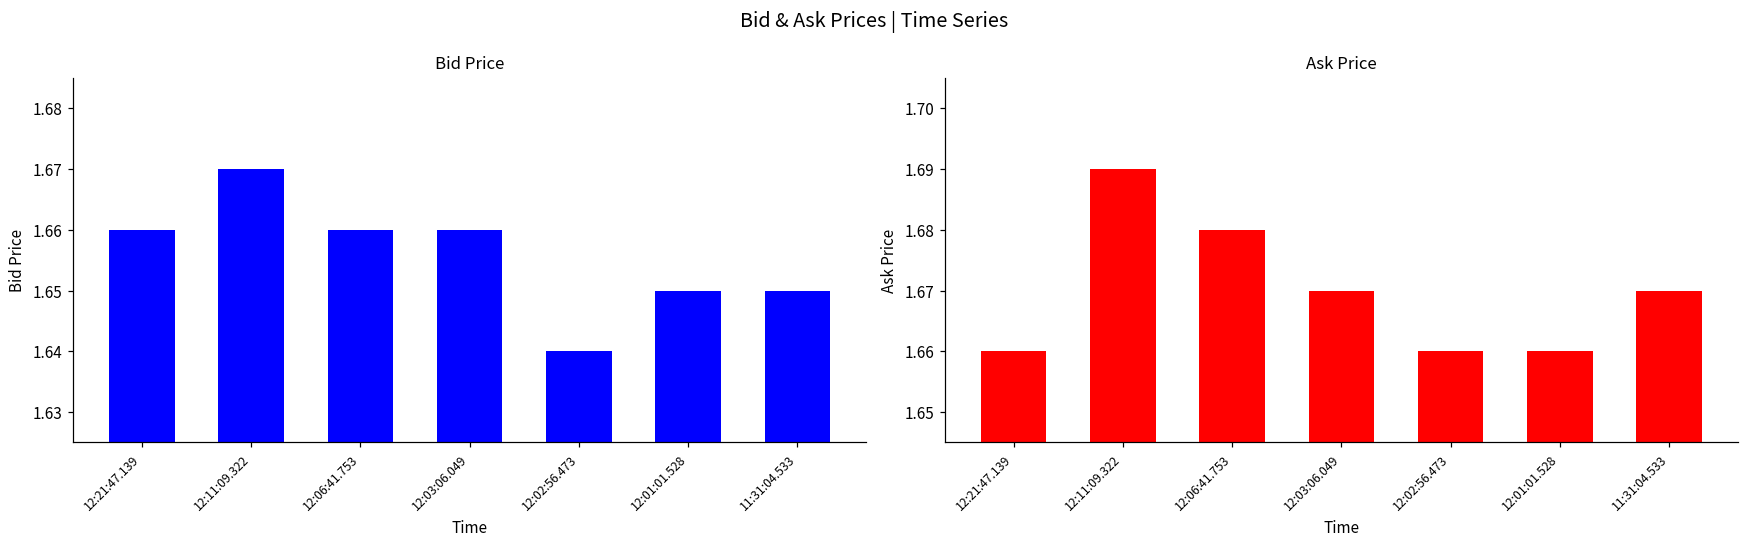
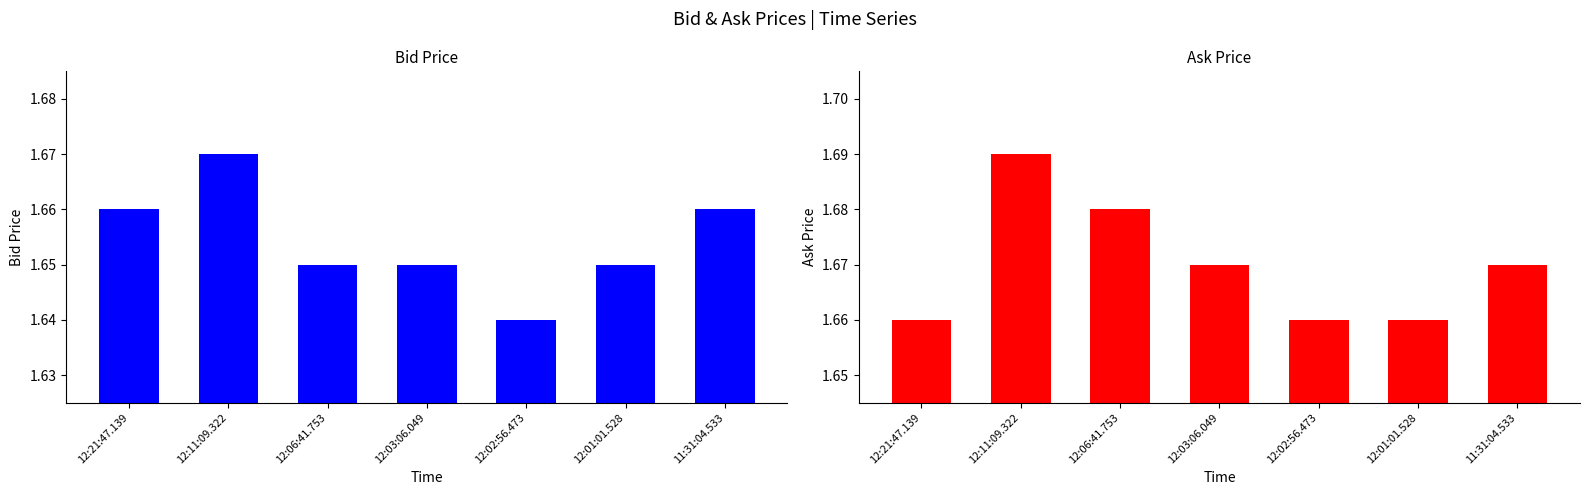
Bid Price, 12:06:41.753: 1.66 -> 1.65
Bid Price, 12:03:06.049: 1.66 -> 1.65
Bid Price, 11:31:04.533: 1.65 -> 1.66
